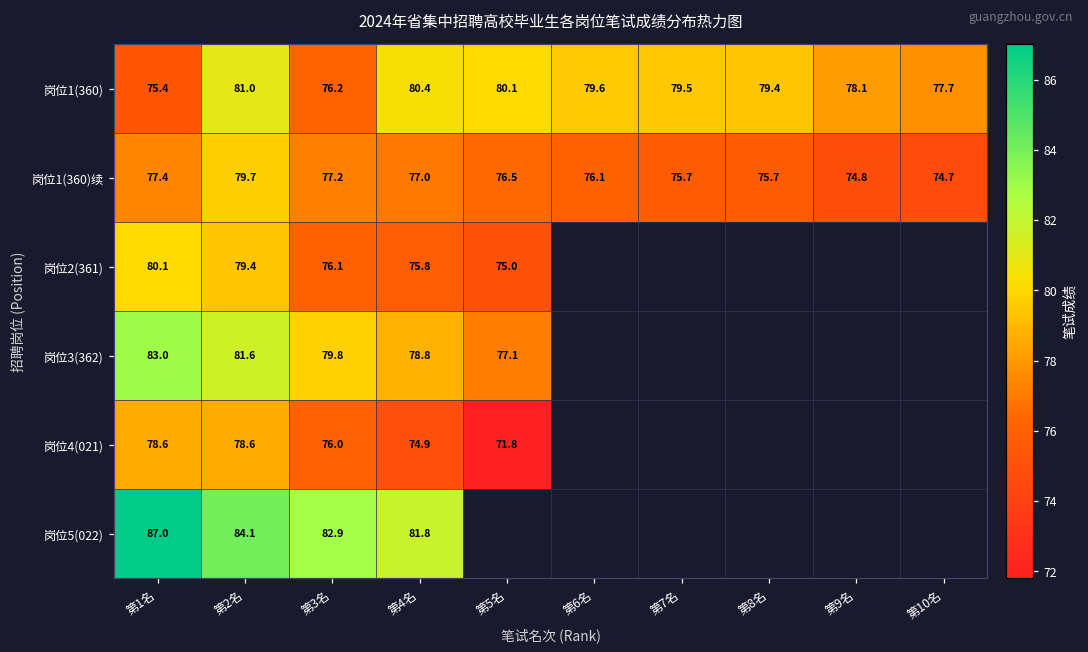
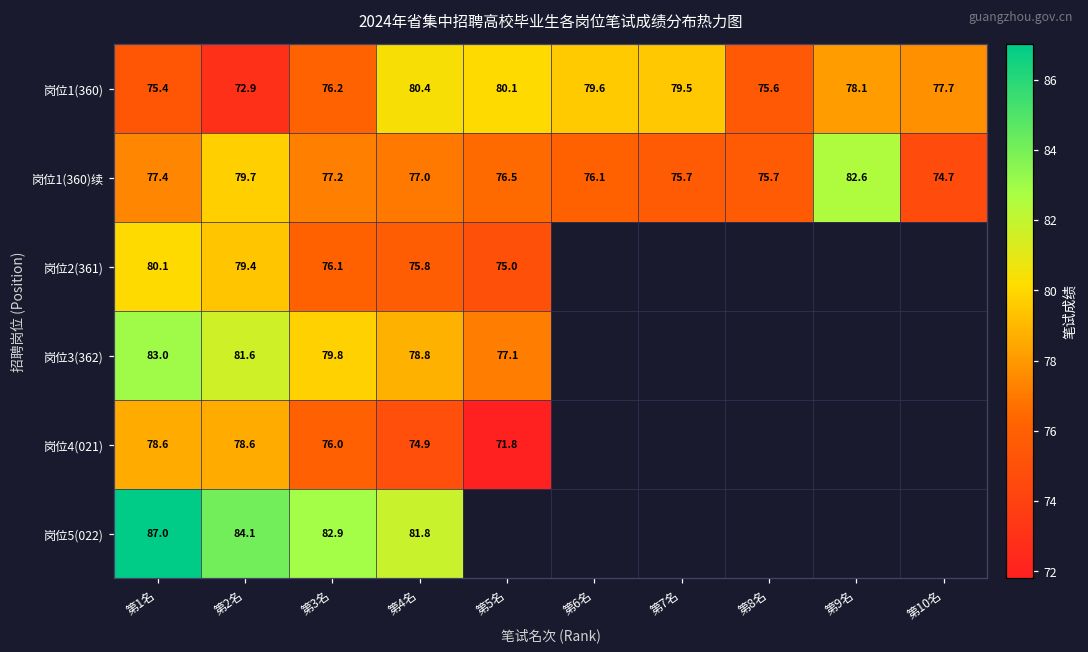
岗位1(360), 第2名: 81.0 -> 72.9
岗位1(360), 第8名: 79.4 -> 75.6
岗位1(360)续, 第9名: 74.8 -> 82.6
